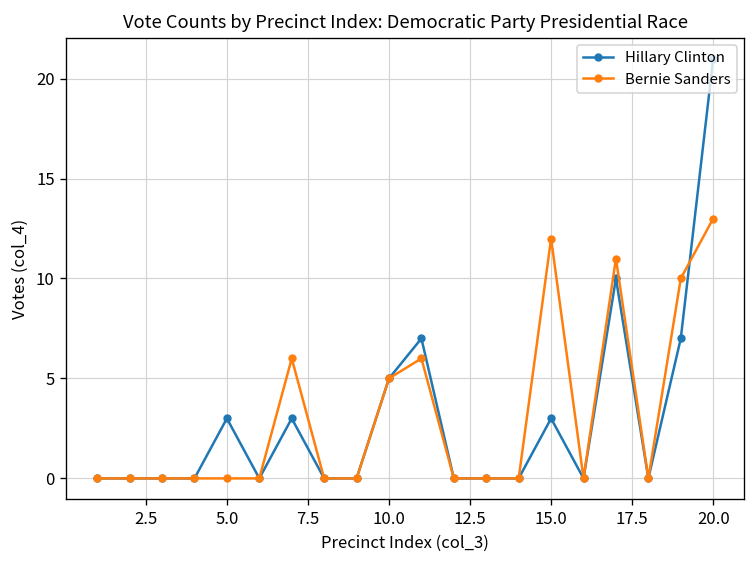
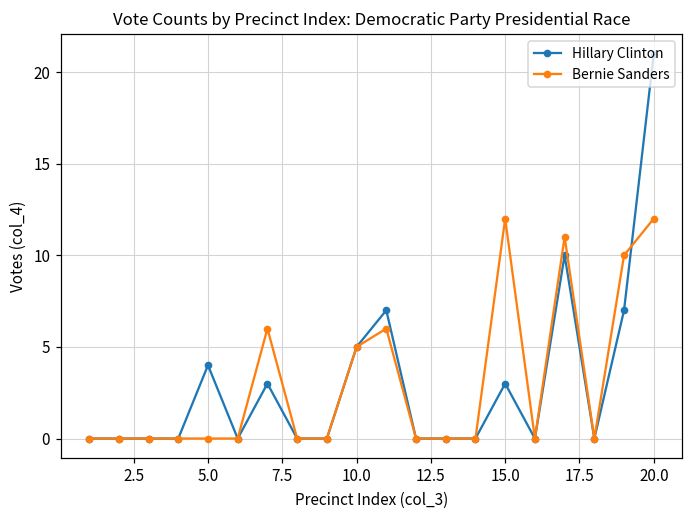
Hillary Clinton, 5.0: 3 -> 4
Bernie Sanders, 20.0: 13 -> 12
